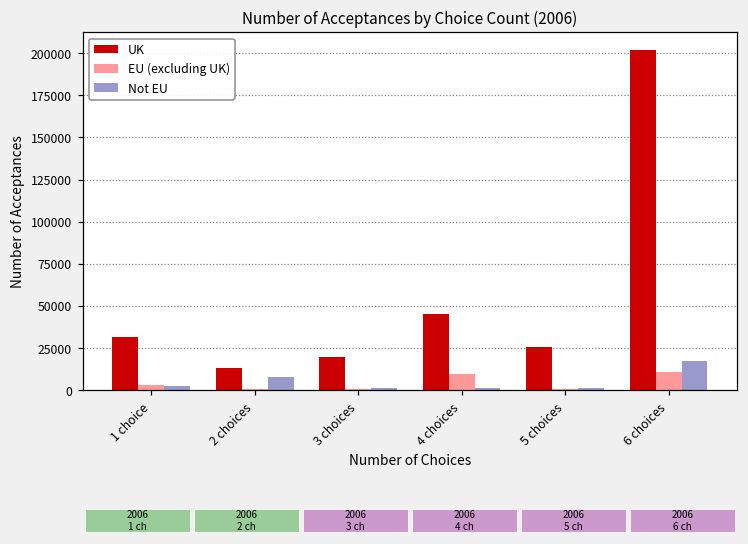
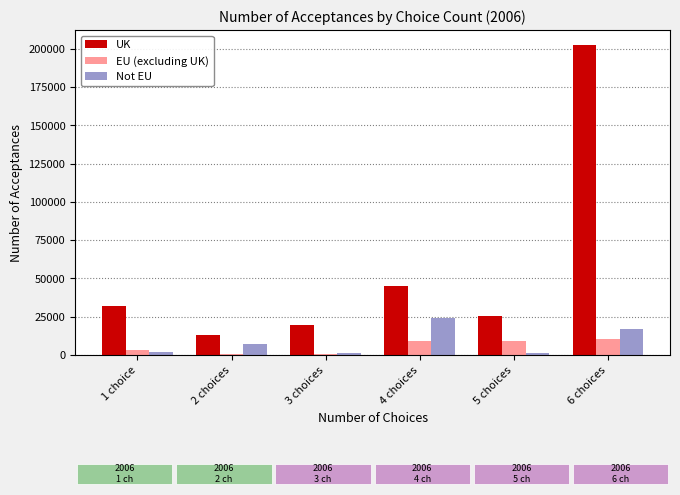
Not EU, 4 choices: 1000 -> 24000
EU (excluding UK), 5 choices: 1000 -> 9000
